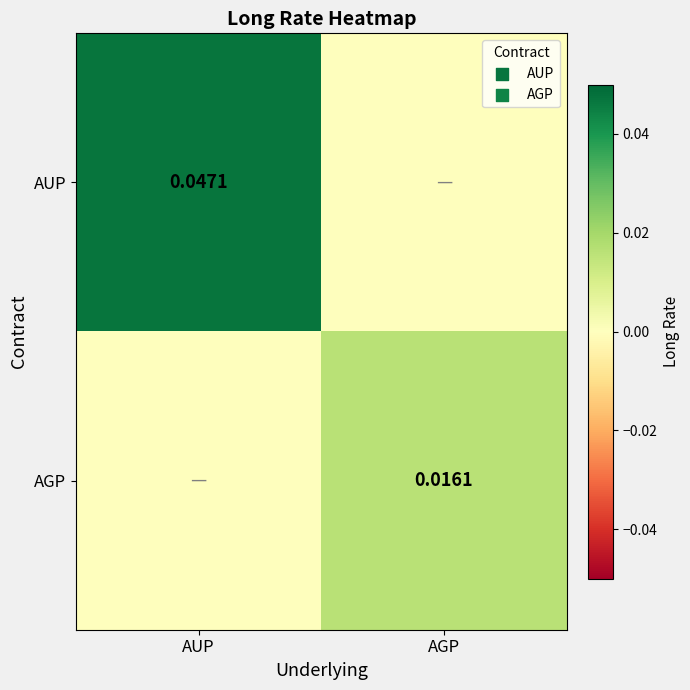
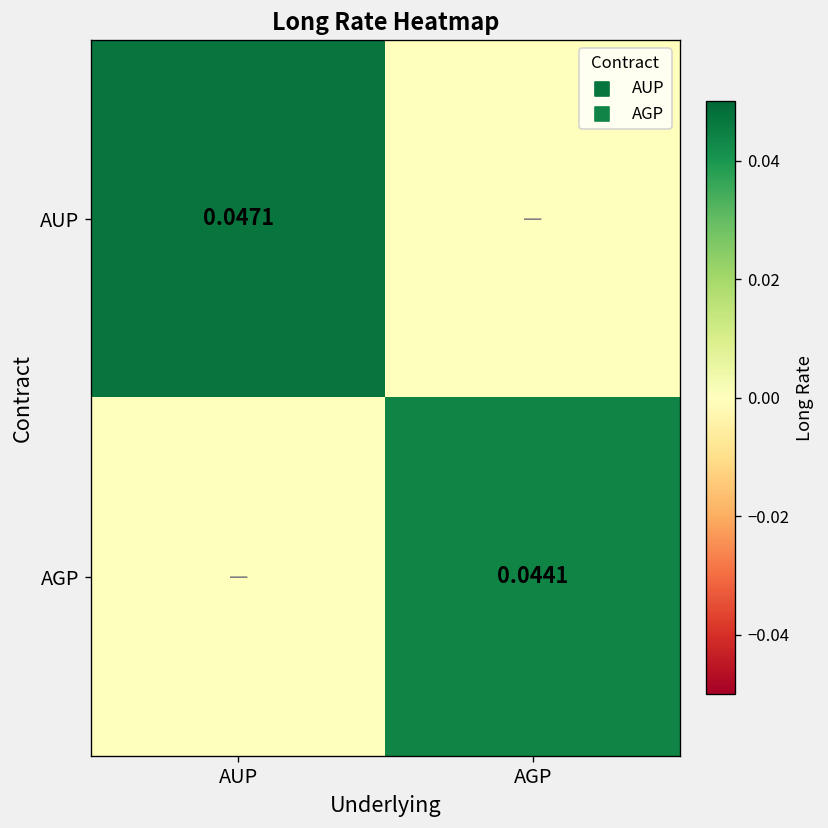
AGP, AGP: 0.0161 -> 0.0441
